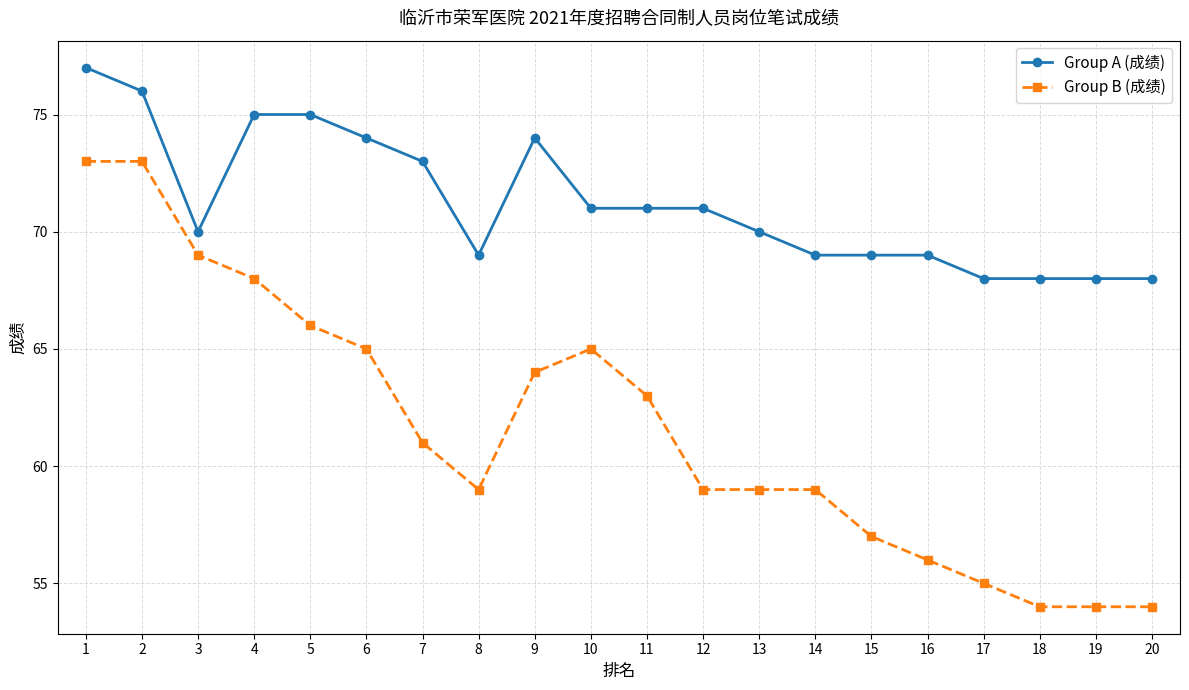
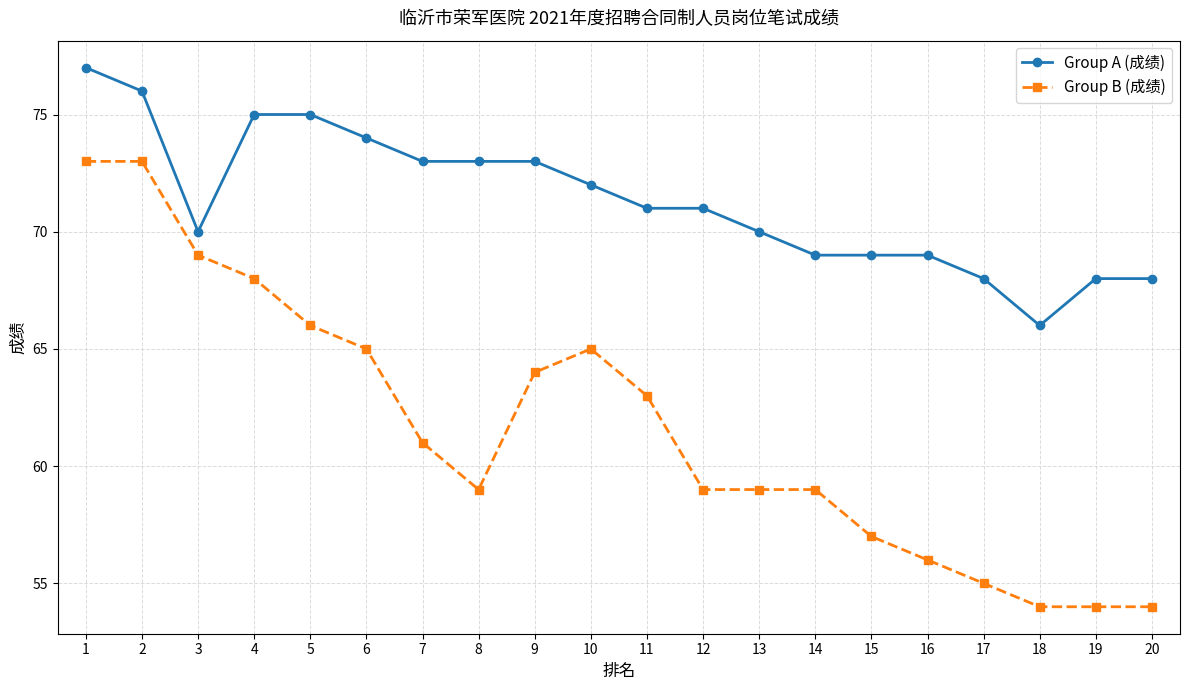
Group A (成绩), 8: 69 -> 73
Group A (成绩), 9: 74 -> 73
Group A (成绩), 10: 71 -> 72
Group A (成绩), 18: 68 -> 66
